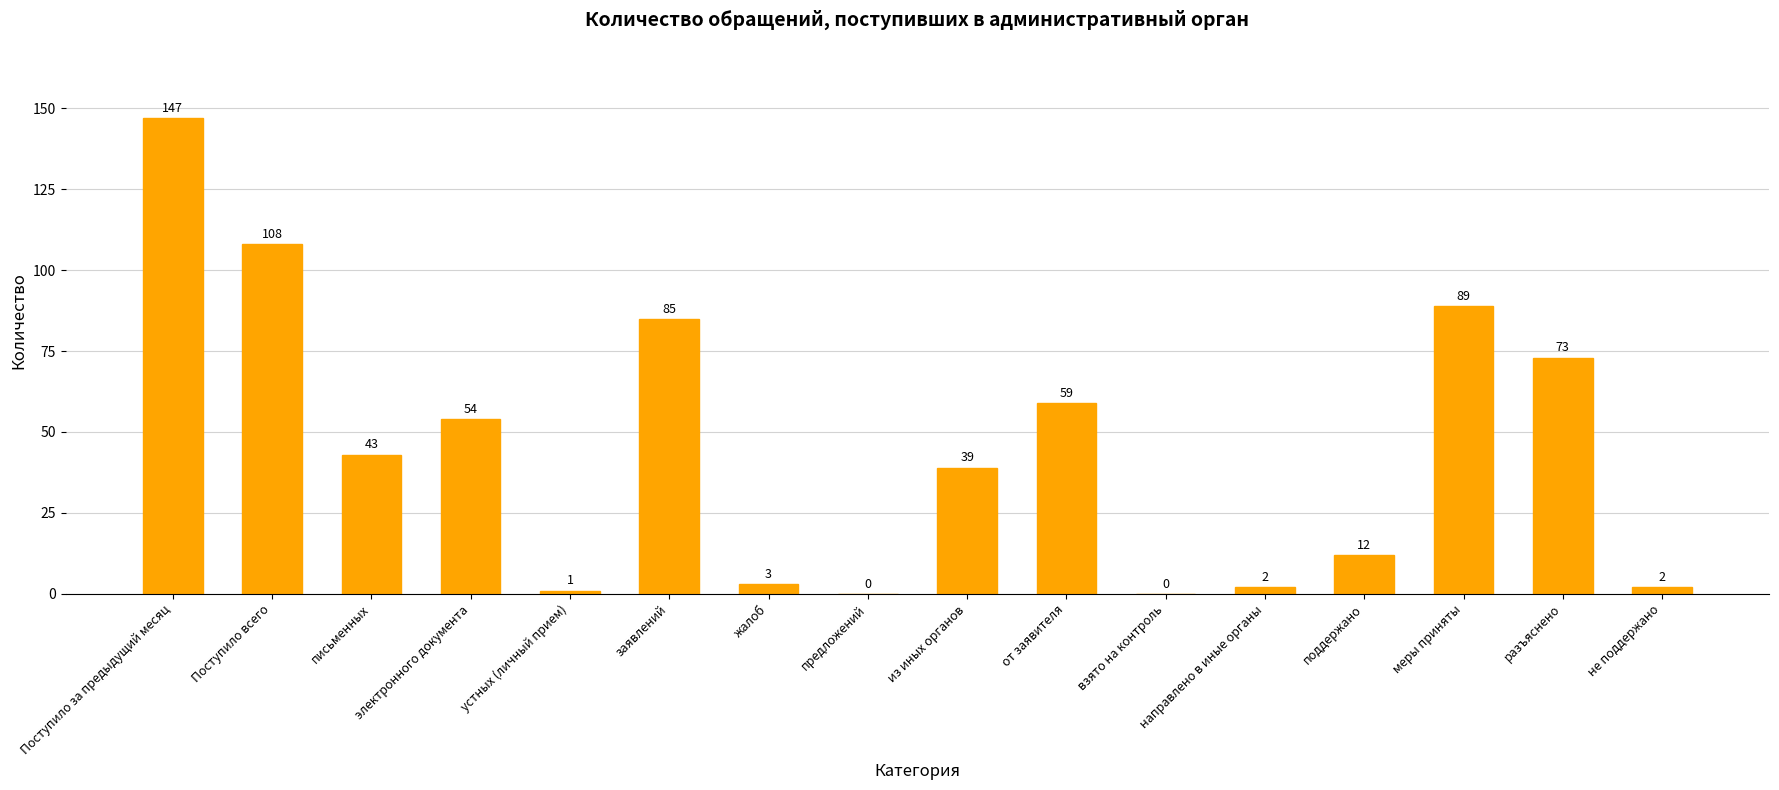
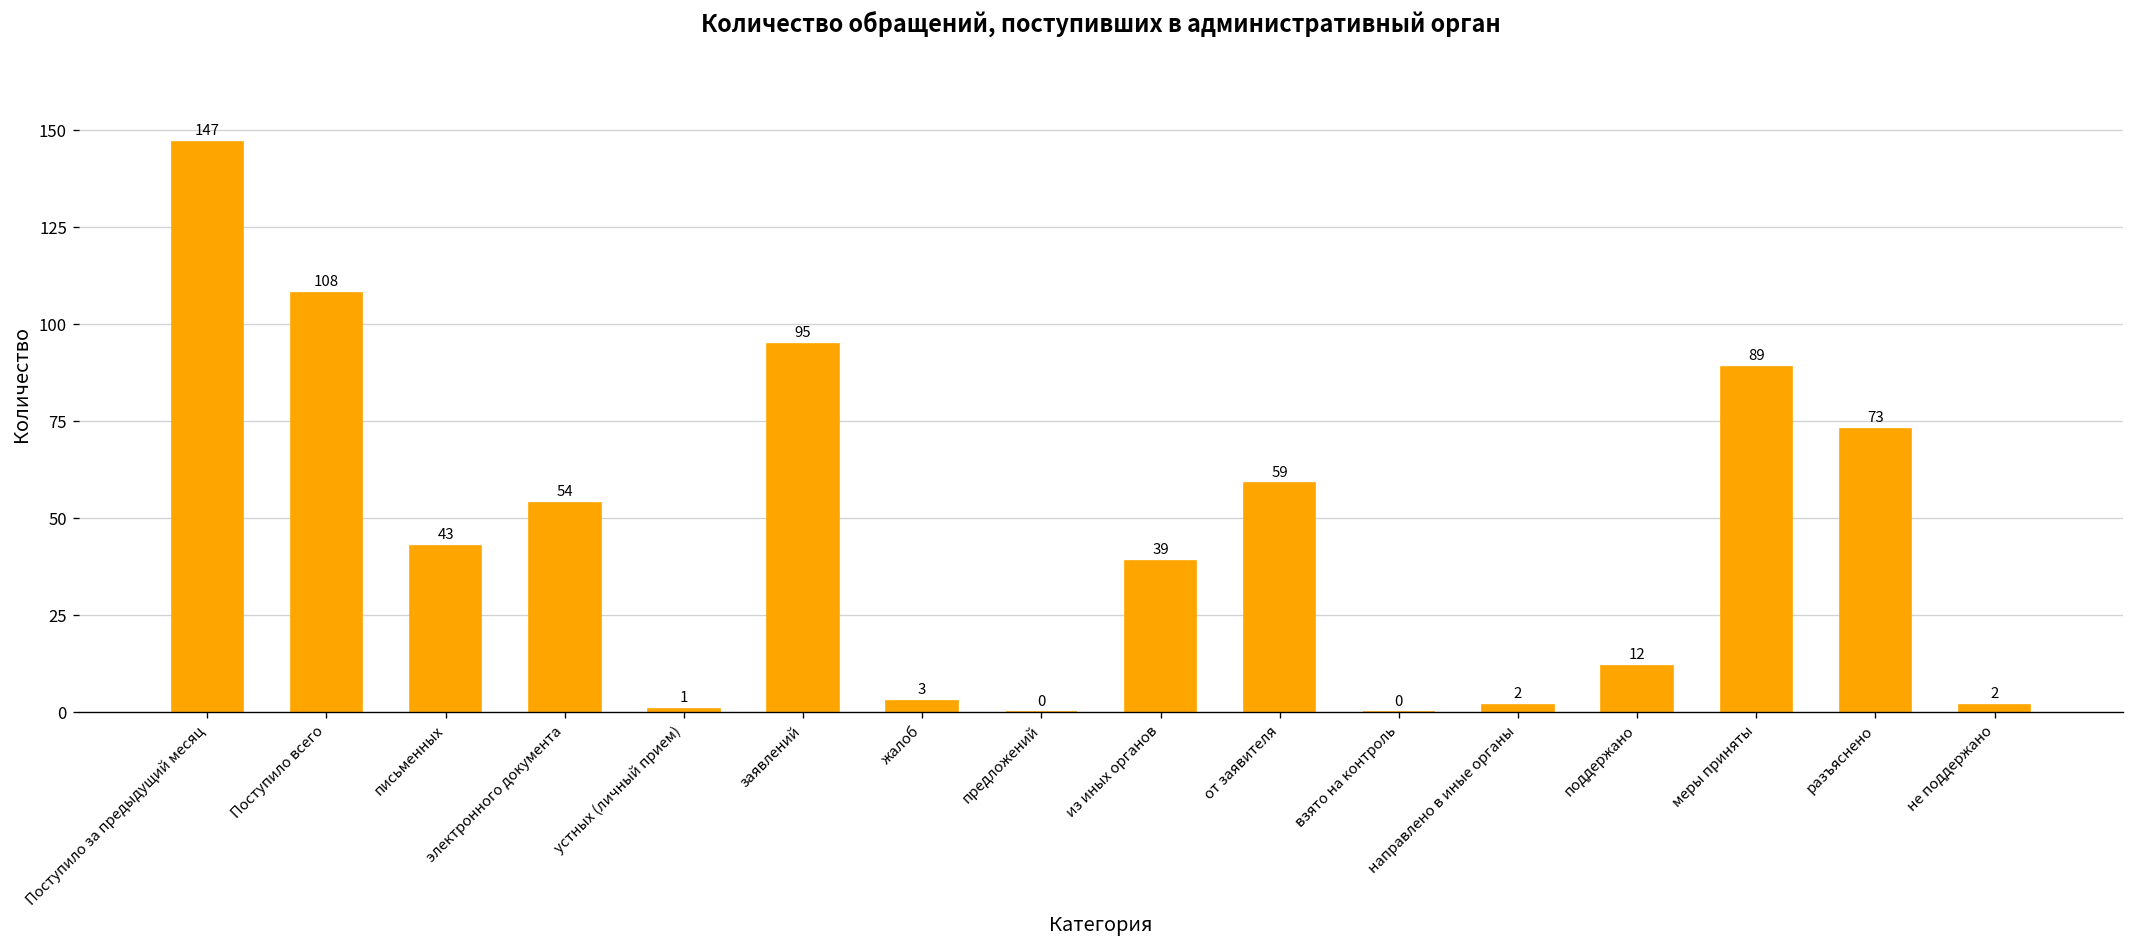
заявлений: 85 -> 95
